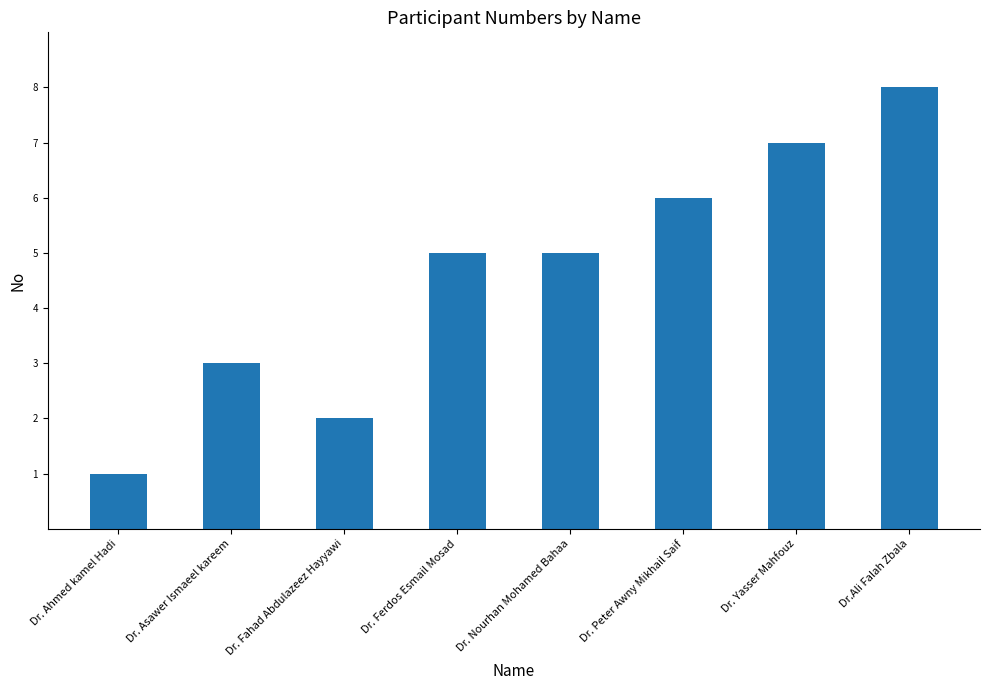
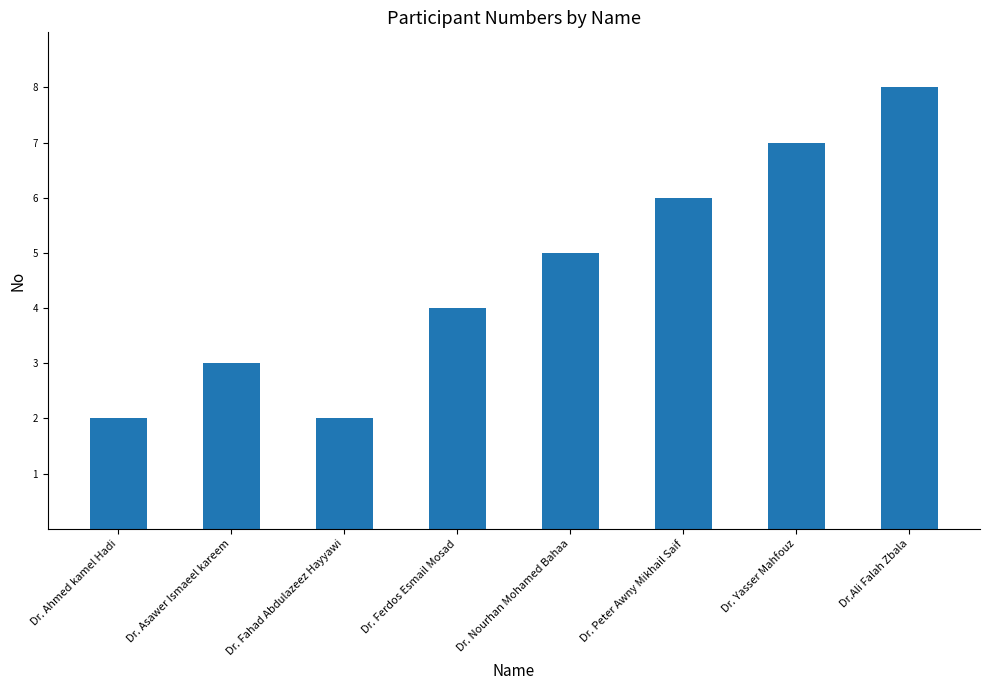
Dr. Ahmed kamel Hadi: 1 -> 2
Dr. Ferdos Esmail Mosad: 5 -> 4
